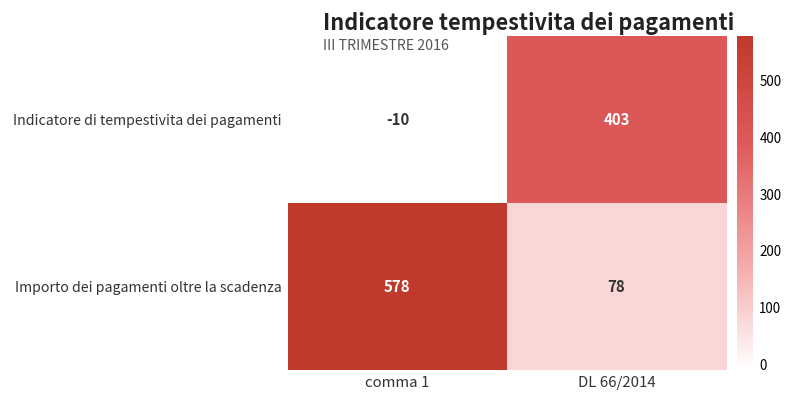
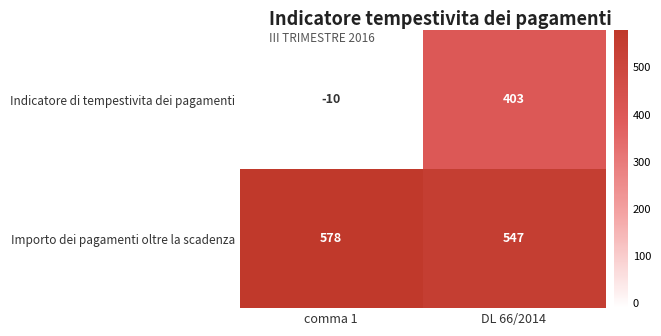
Importo dei pagamenti oltre la scadenza, DL 66/2014: 78 -> 547
